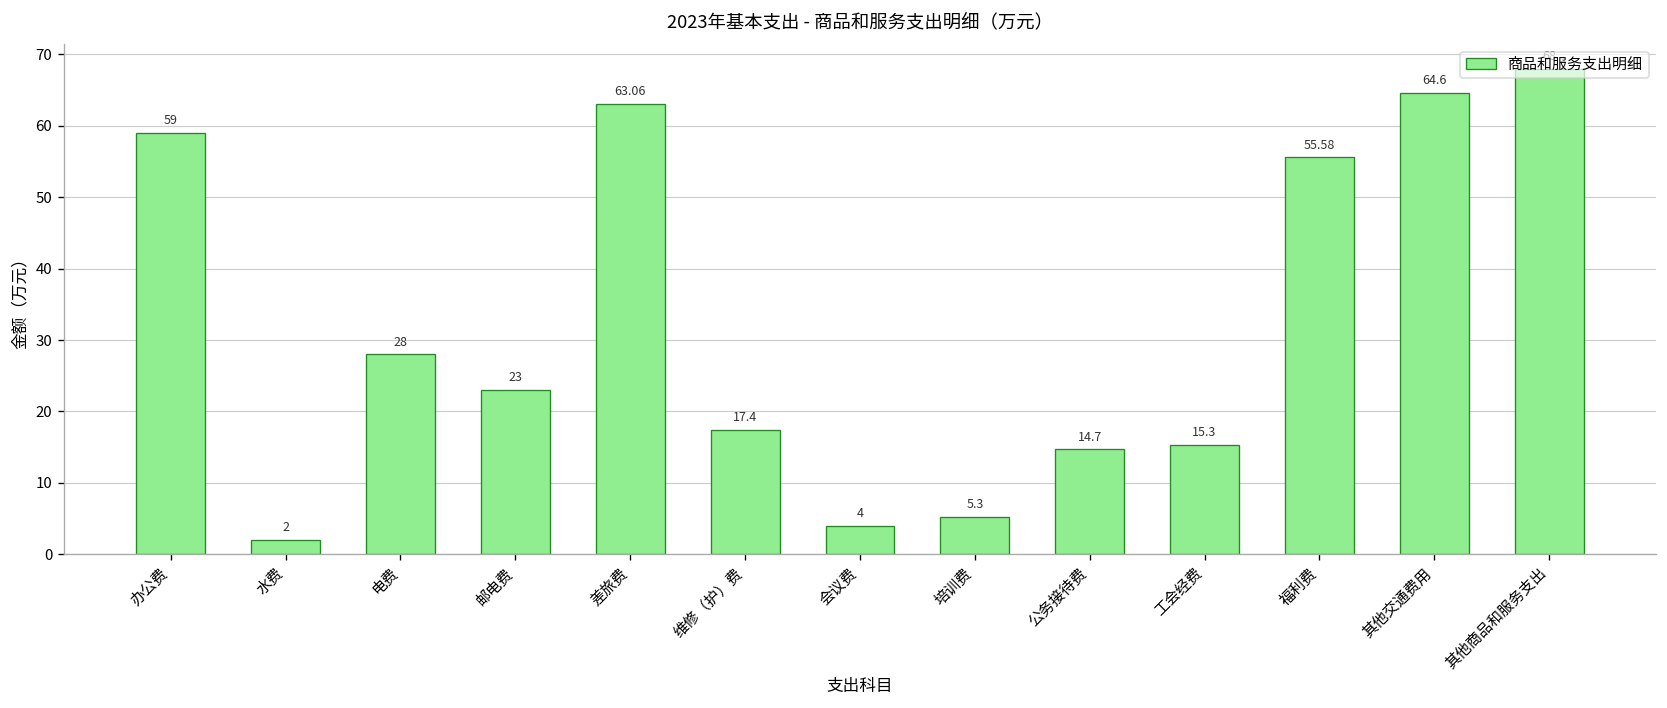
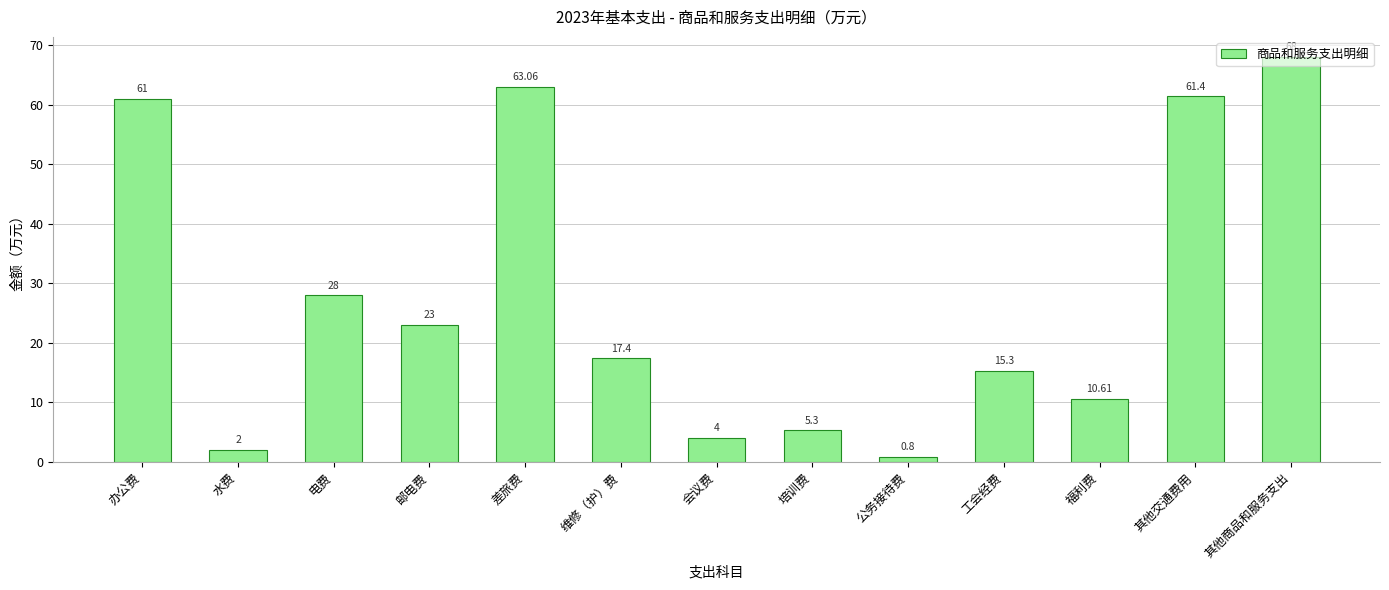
办公费: 59 -> 61
公务接待费: 14.7 -> 0.8
福利费: 55.58 -> 10.61
其他交通费用: 64.6 -> 61.4
